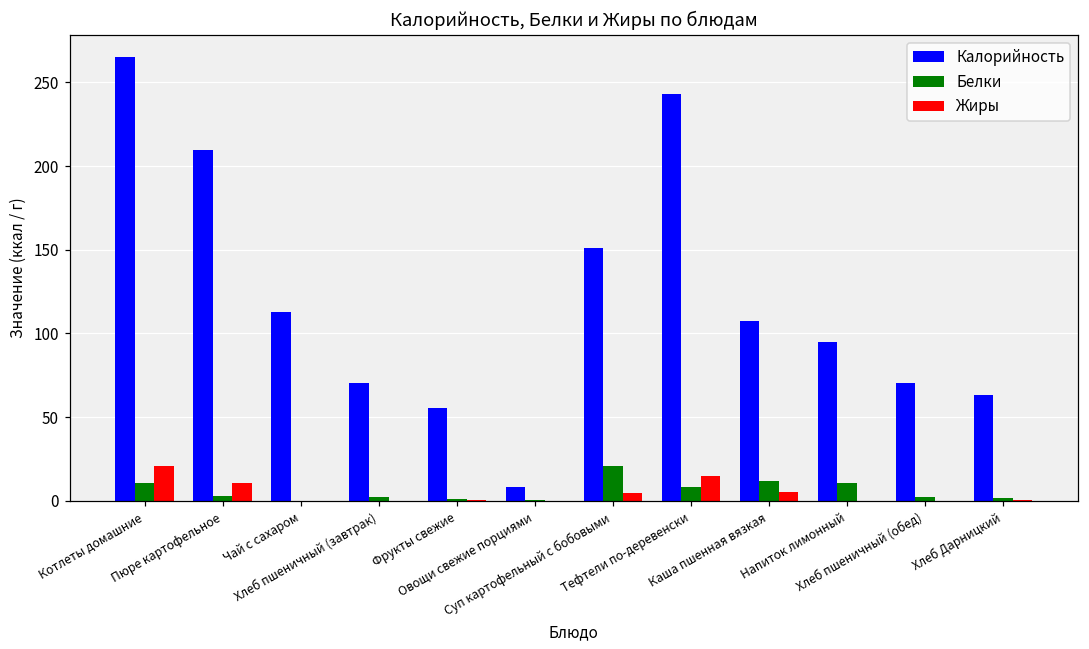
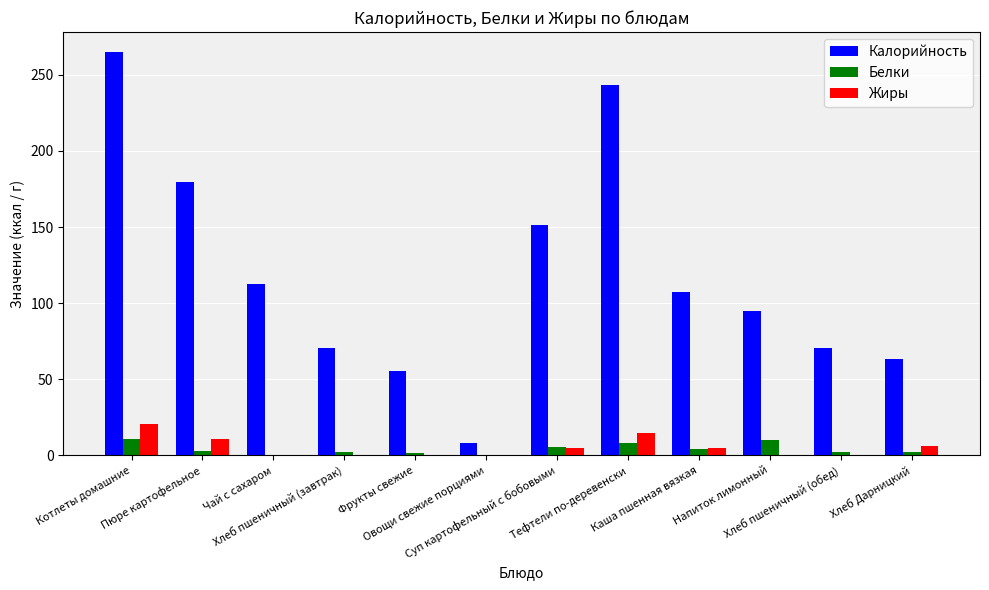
Калорийность, Пюре картофельное: 210 -> 179
Белки, Суп картофельный с бобовыми: 21 -> 5
Белки, Каша пшенная вязкая: 12 -> 4
Жиры, Хлеб Дарницкий: 0 -> 6
